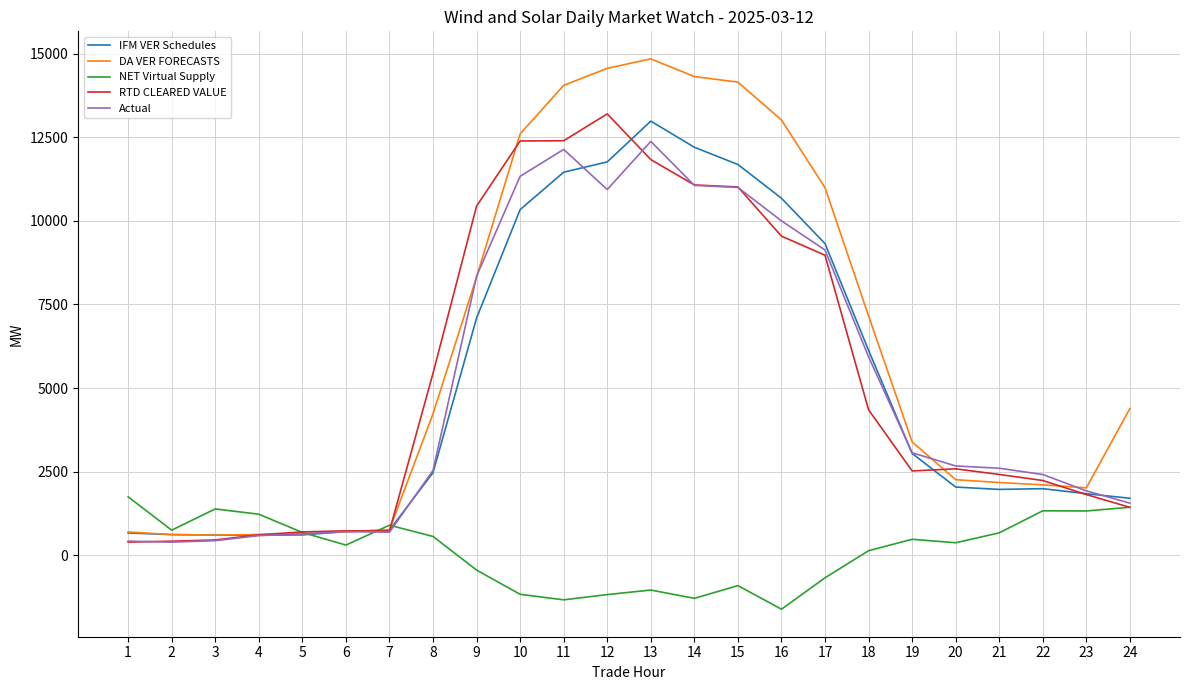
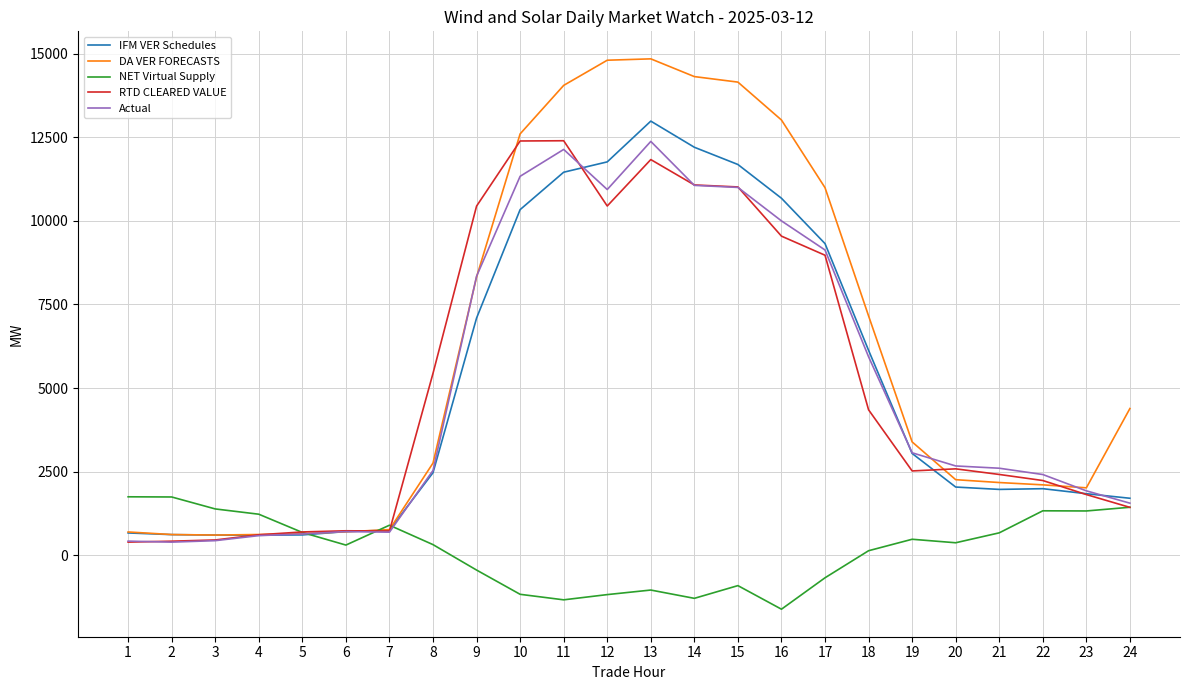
NET Virtual Supply, 2: 800 -> 1700
DA VER FORECASTS, 8: 4200 -> 2800
NET Virtual Supply, 8: 600 -> 300
DA VER FORECASTS, 12: 14600 -> 14800
RTD CLEARED VALUE, 12: 13200 -> 10400
